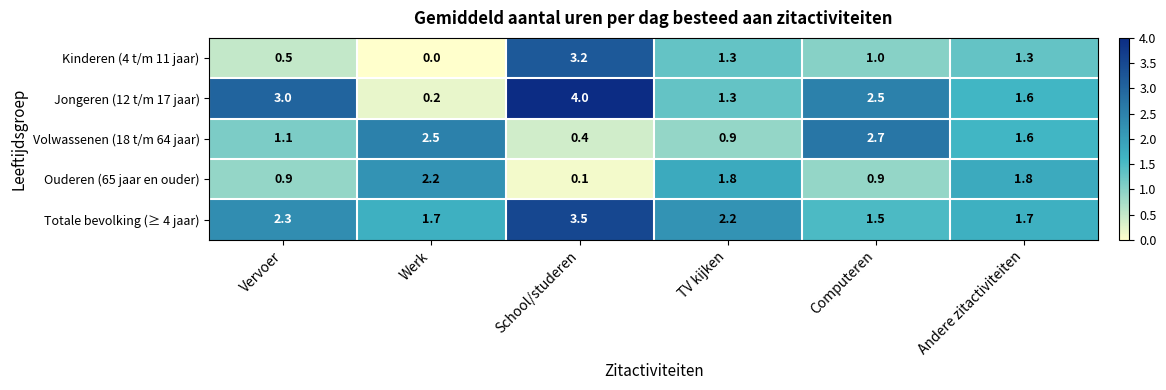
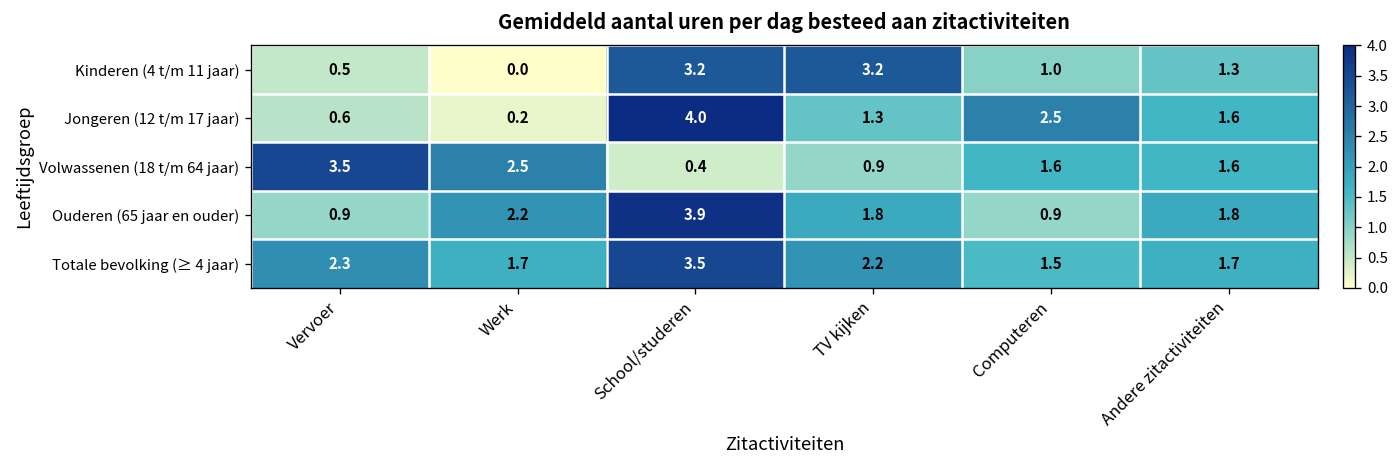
Kinderen (4 t/m 11 jaar), TV kijken: 1.3 -> 3.2
Jongeren (12 t/m 17 jaar), Vervoer: 3.0 -> 0.6
Volwassenen (18 t/m 64 jaar), Vervoer: 1.1 -> 3.5
Volwassenen (18 t/m 64 jaar), Computeren: 2.7 -> 1.6
Ouderen (65 jaar en ouder), School/studeren: 0.1 -> 3.9
